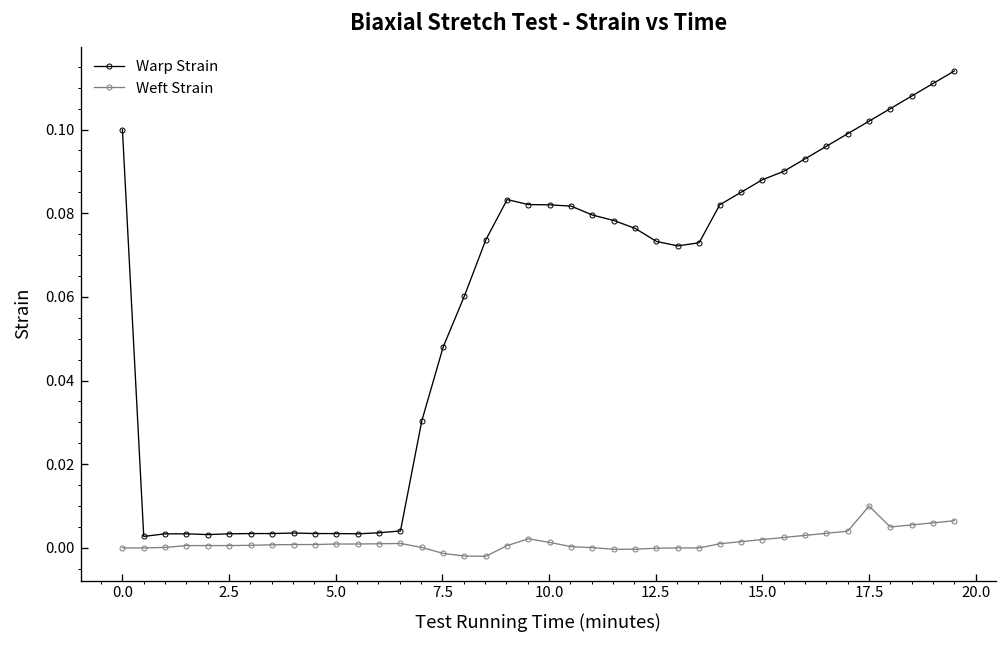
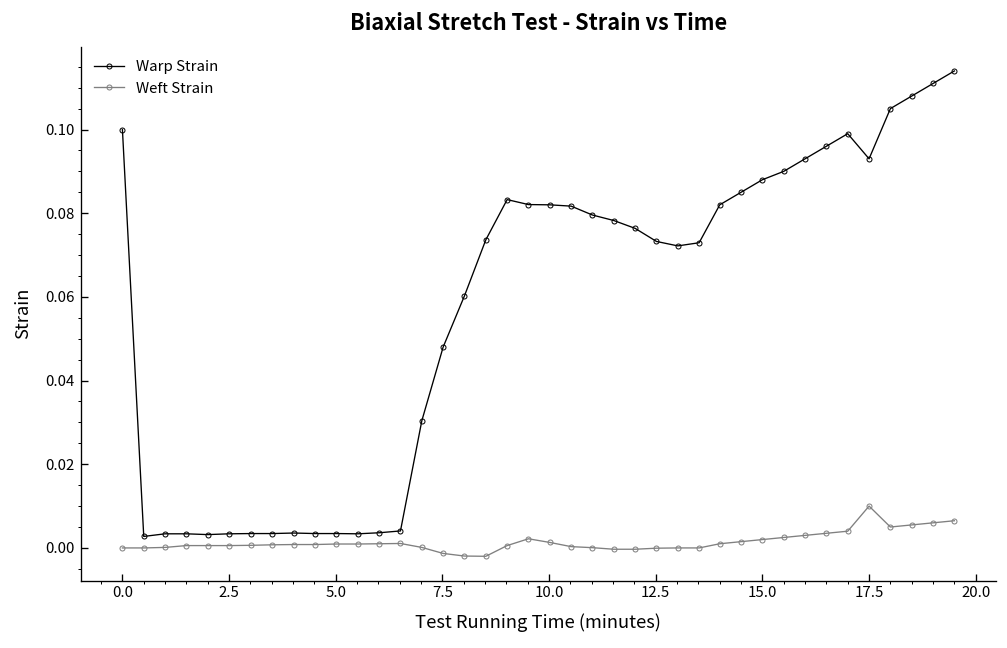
Warp Strain, 17.5: 0.102 -> 0.093
